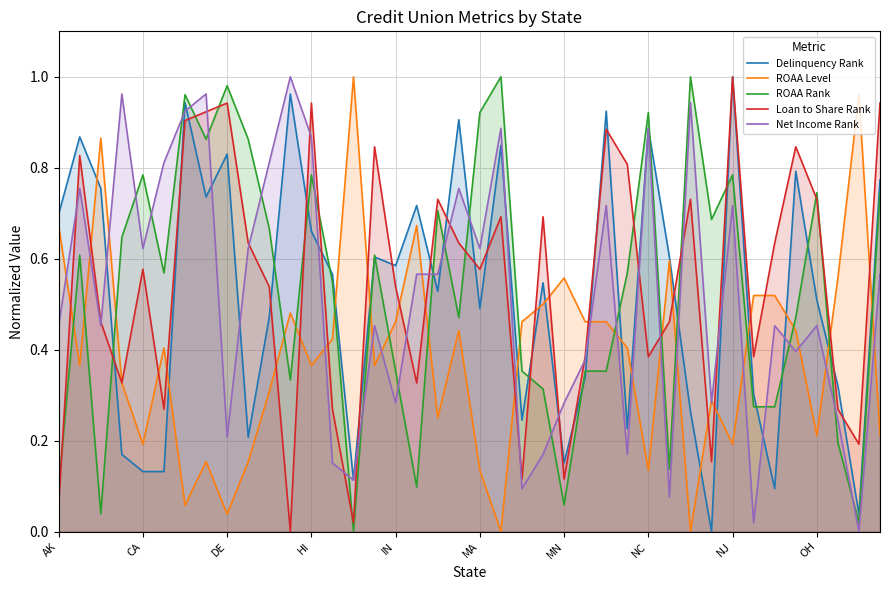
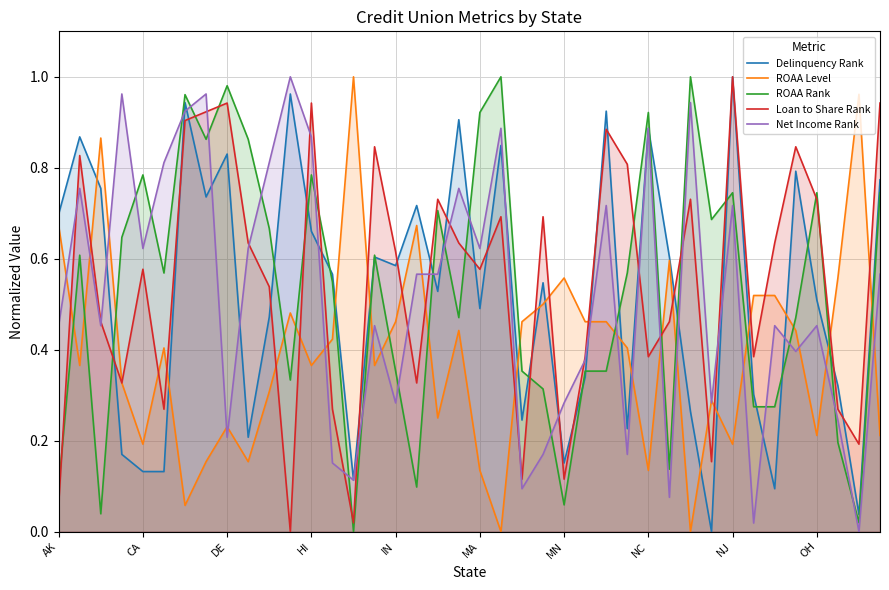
ROAA Level, DE: 0.04 -> 0.23
Loan to Share Rank, IN: 0.54 -> 0.62
ROAA Rank, NJ: 0.78 -> 0.75
